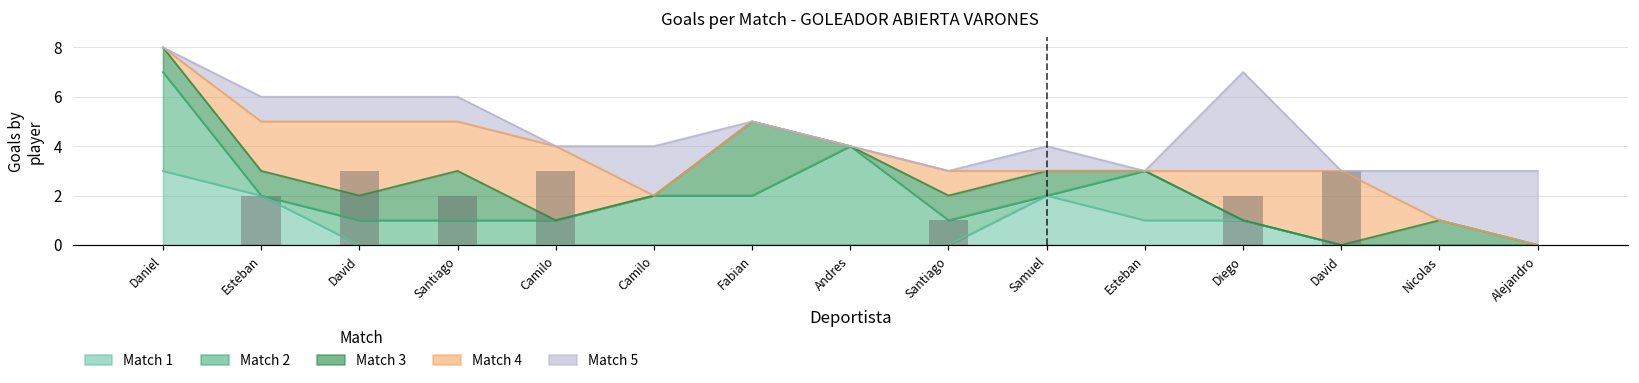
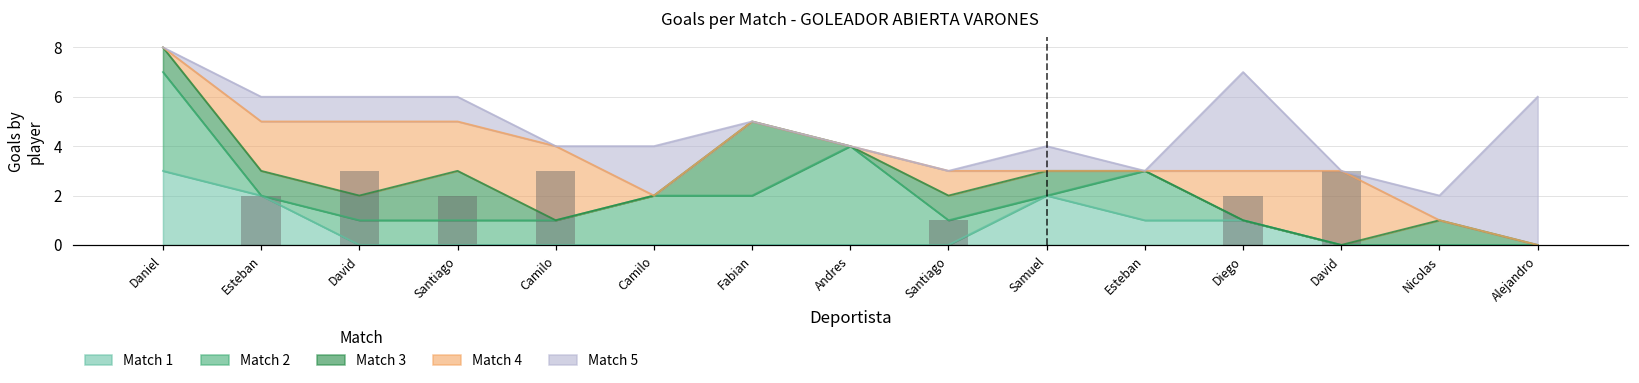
Match 5, Nicolas: 2 -> 1
Match 5, Alejandro: 3 -> 6
